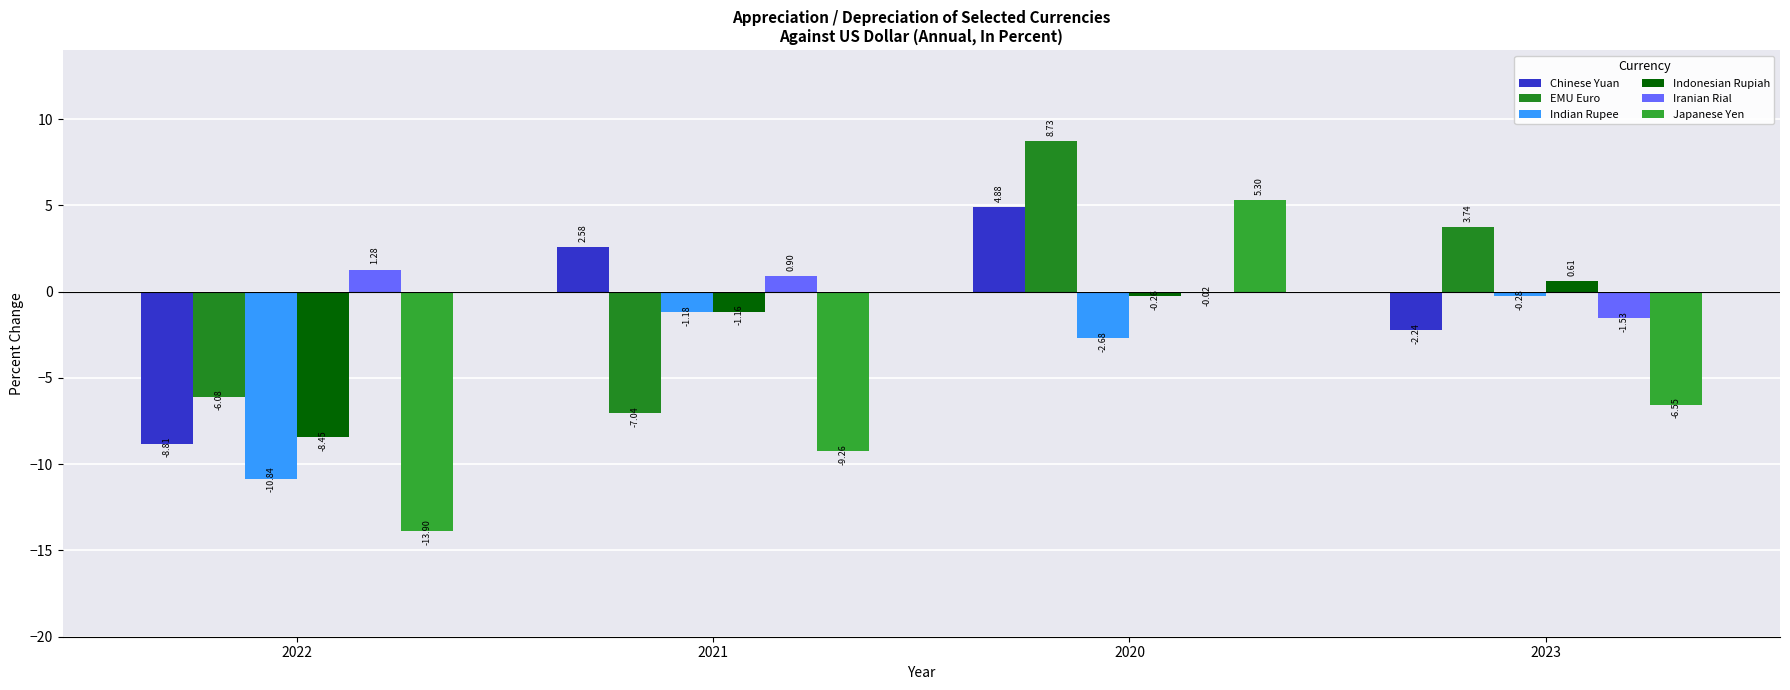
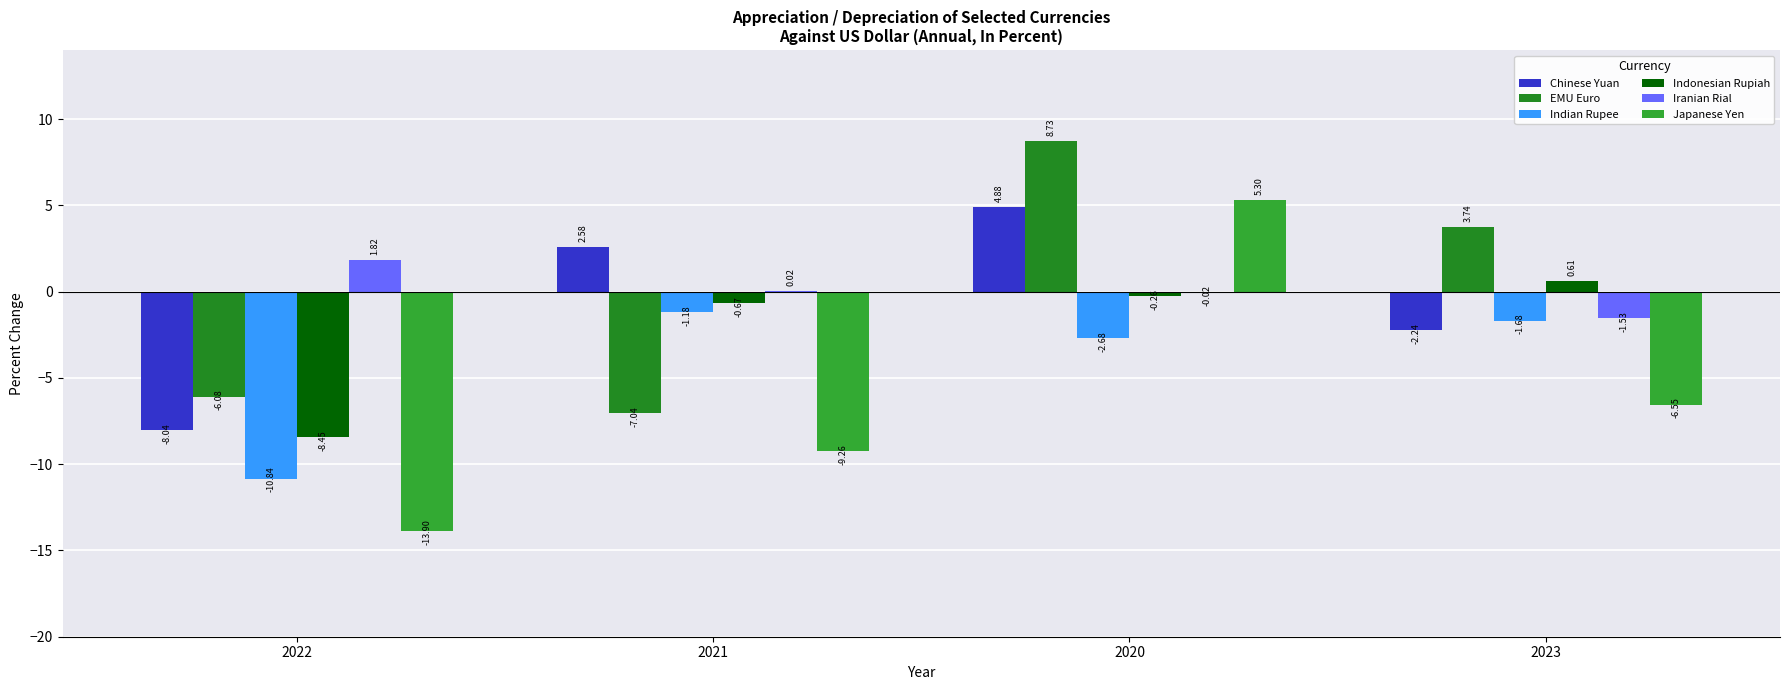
Chinese Yuan, 2022: -8.81 -> -8.04
Iranian Rial, 2022: 1.28 -> 1.82
Indonesian Rupiah, 2021: -1.16 -> -0.67
Iranian Rial, 2021: 0.90 -> 0.02
Indian Rupee, 2023: -0.28 -> -1.68
